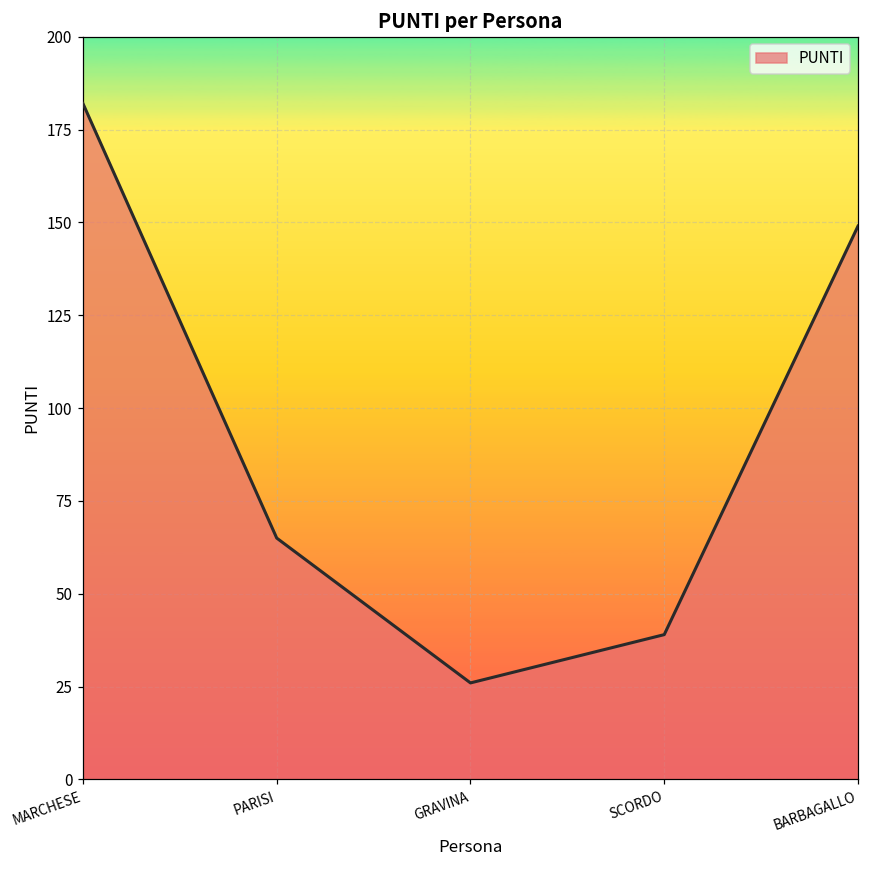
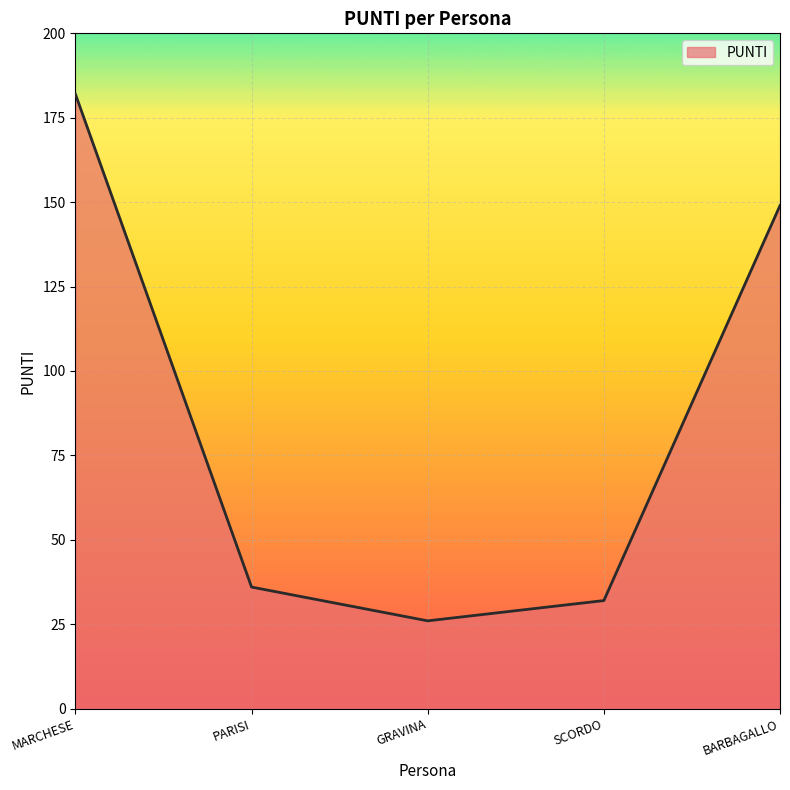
PARISI: 65 -> 36
SCORDO: 39 -> 32
